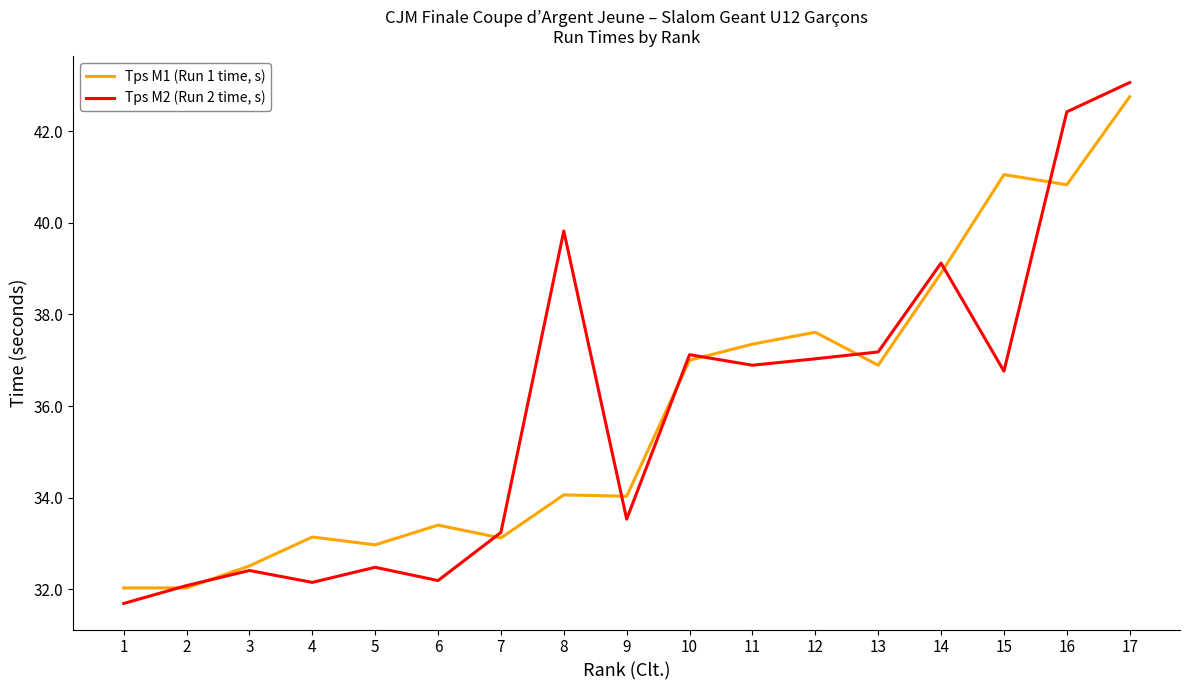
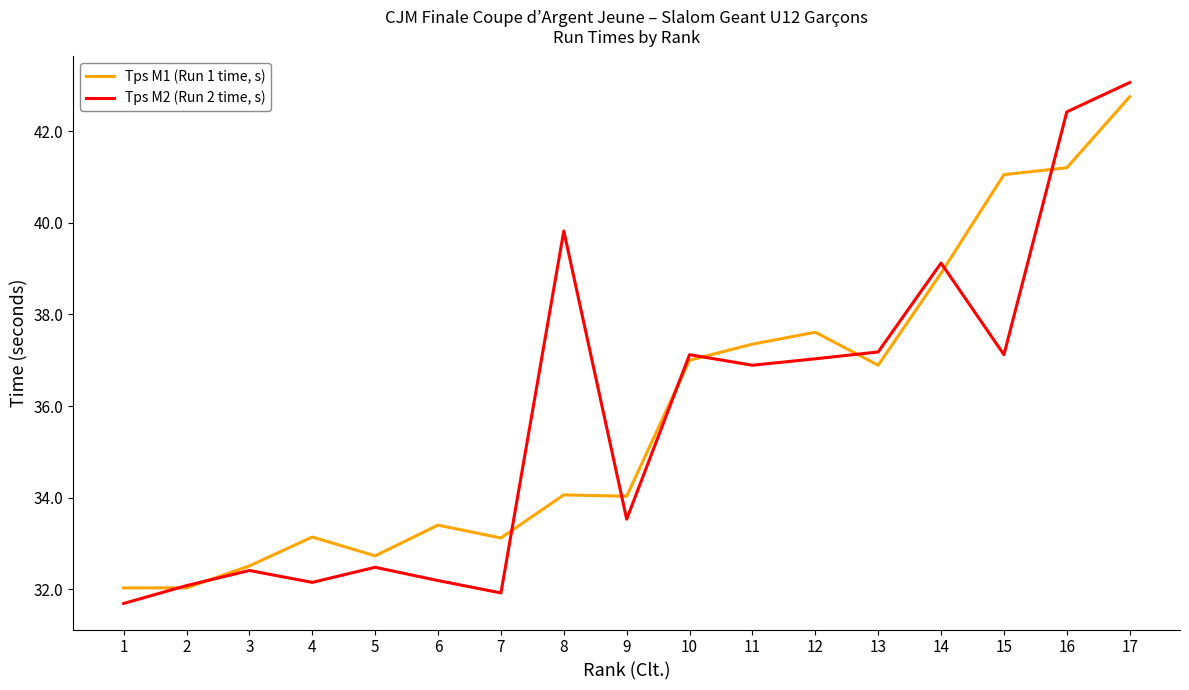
Tps M1 (Run 1 time, s), 5: 33.0 -> 32.7
Tps M2 (Run 2 time, s), 7: 33.2 -> 31.9
Tps M2 (Run 2 time, s), 15: 36.8 -> 37.1
Tps M1 (Run 1 time, s), 16: 40.8 -> 41.2
